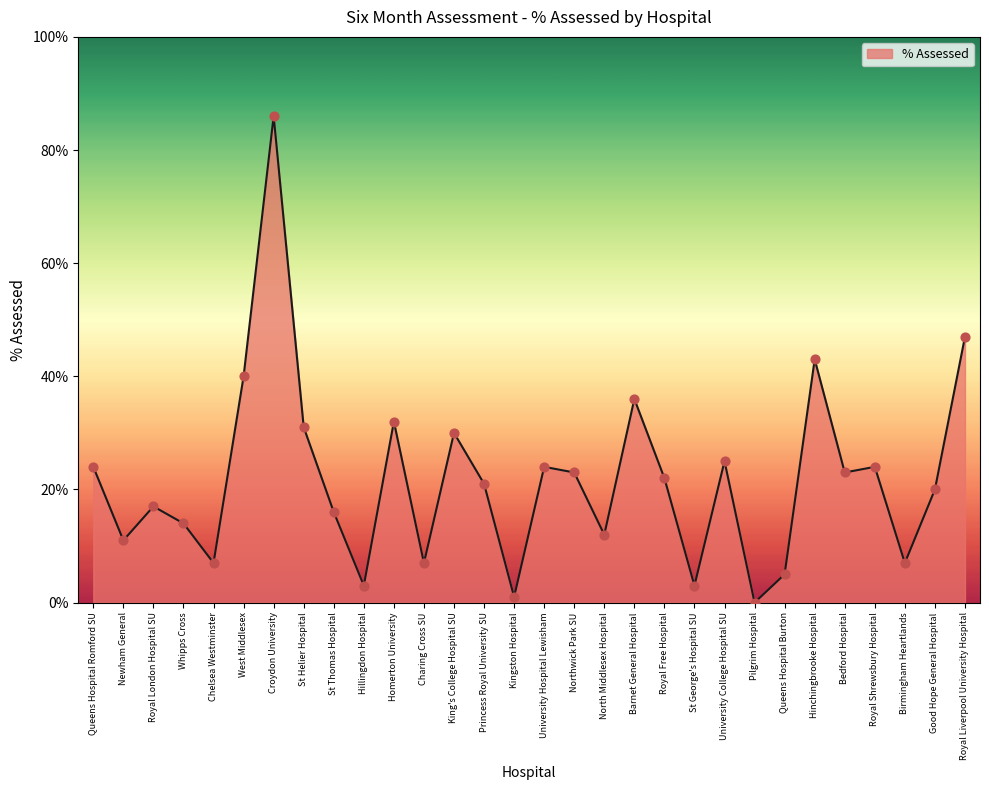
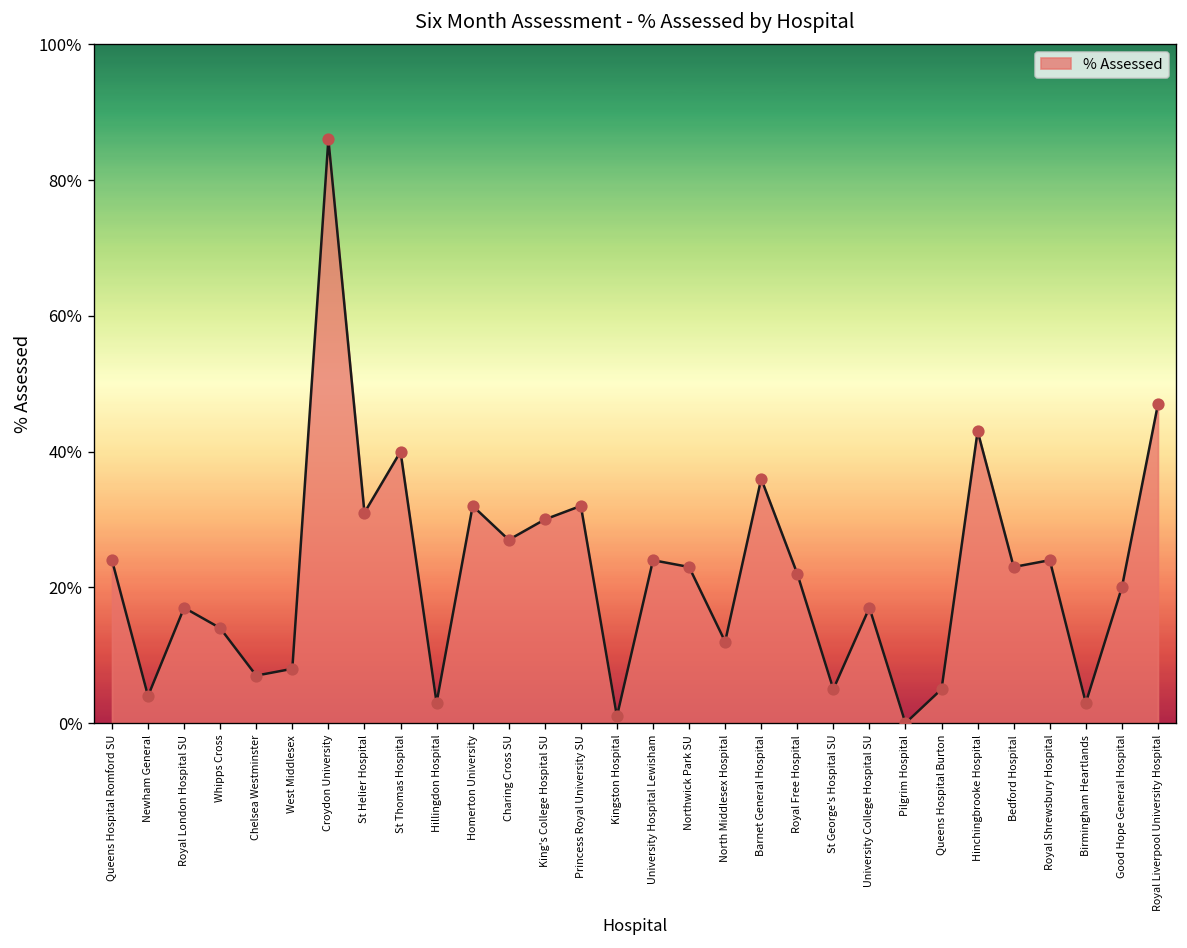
Newham General: 11% -> 4%
West Middlesex: 40% -> 8%
St Thomas Hospital: 16% -> 40%
Charing Cross SU: 7% -> 27%
Princess Royal University SU: 21% -> 32%
St George's Hospital SU: 3% -> 5%
University College Hospital SU: 25% -> 17%
Birmingham Heartlands: 7% -> 3%
